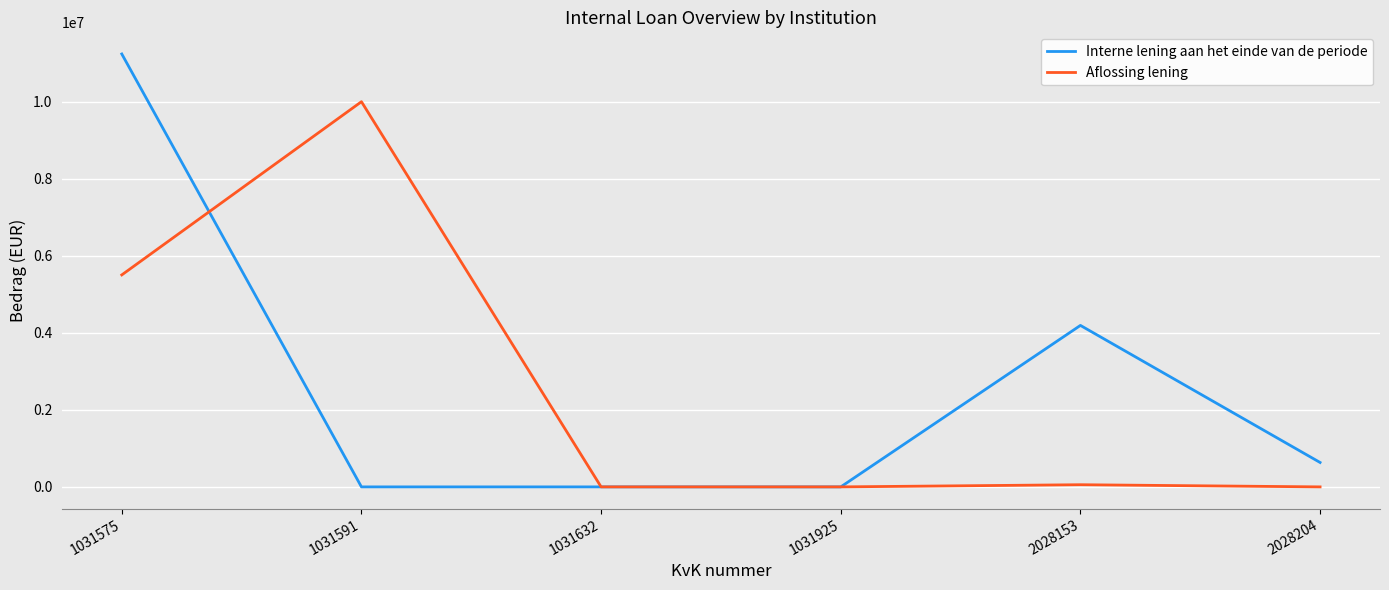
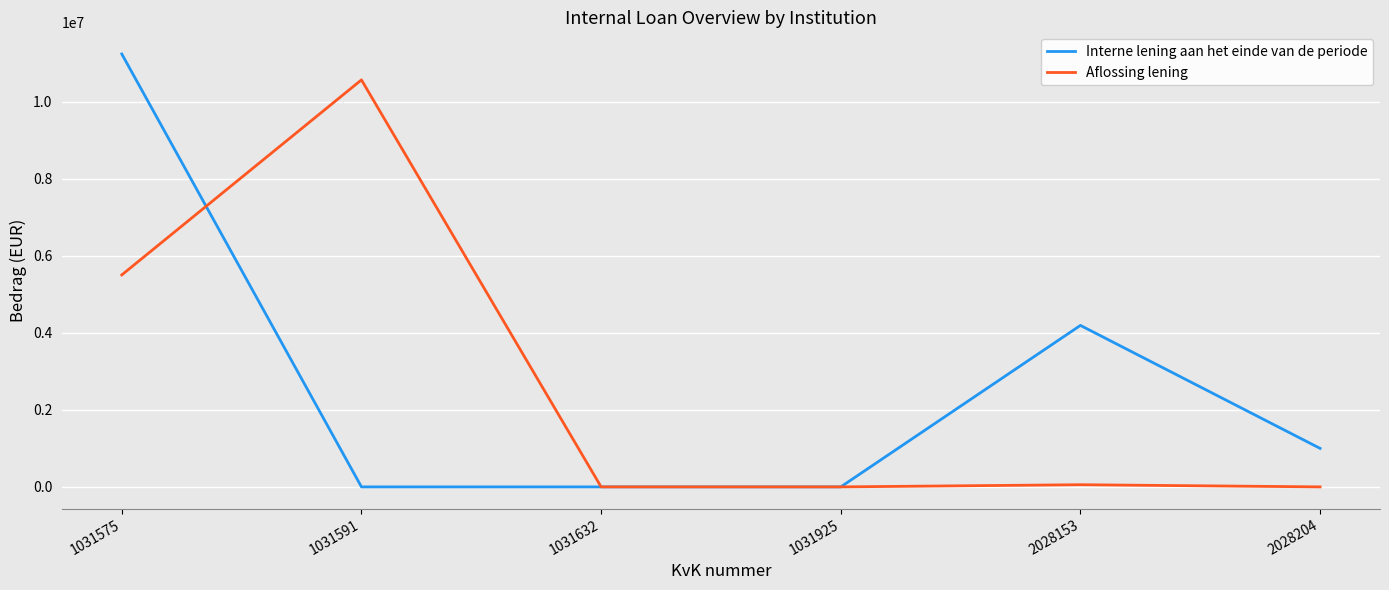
Aflossing lening, 1031591: 10000000 -> 10600000
Interne lening aan het einde van de periode, 2028204: 600000 -> 1000000
